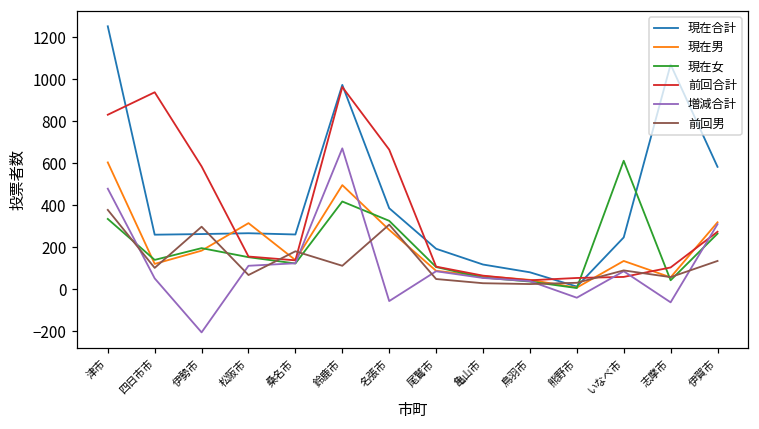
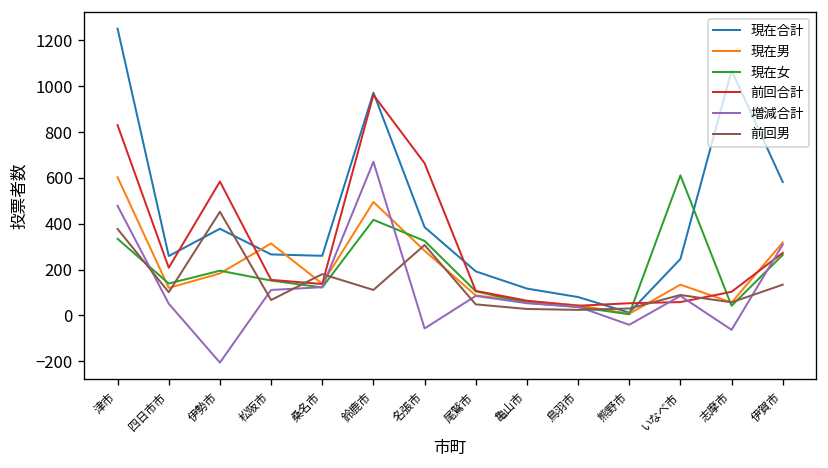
前回合計, 四日市市: 940 -> 210
現在合計, 伊勢市: 260 -> 380
前回男, 伊勢市: 300 -> 450
